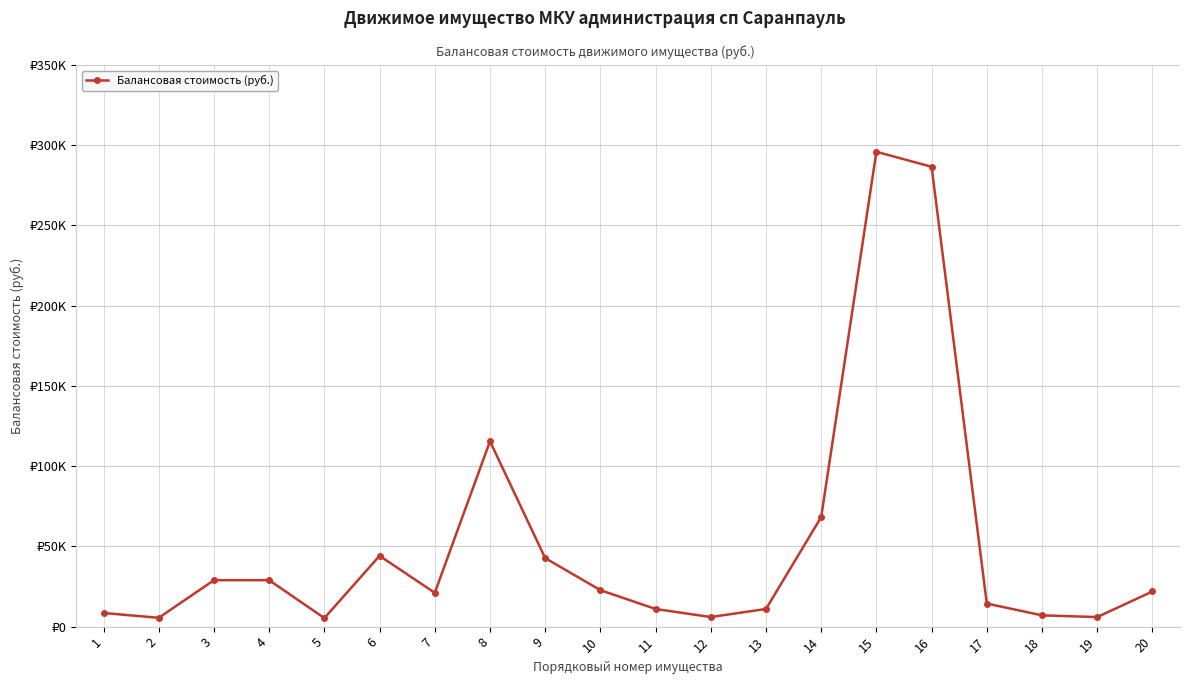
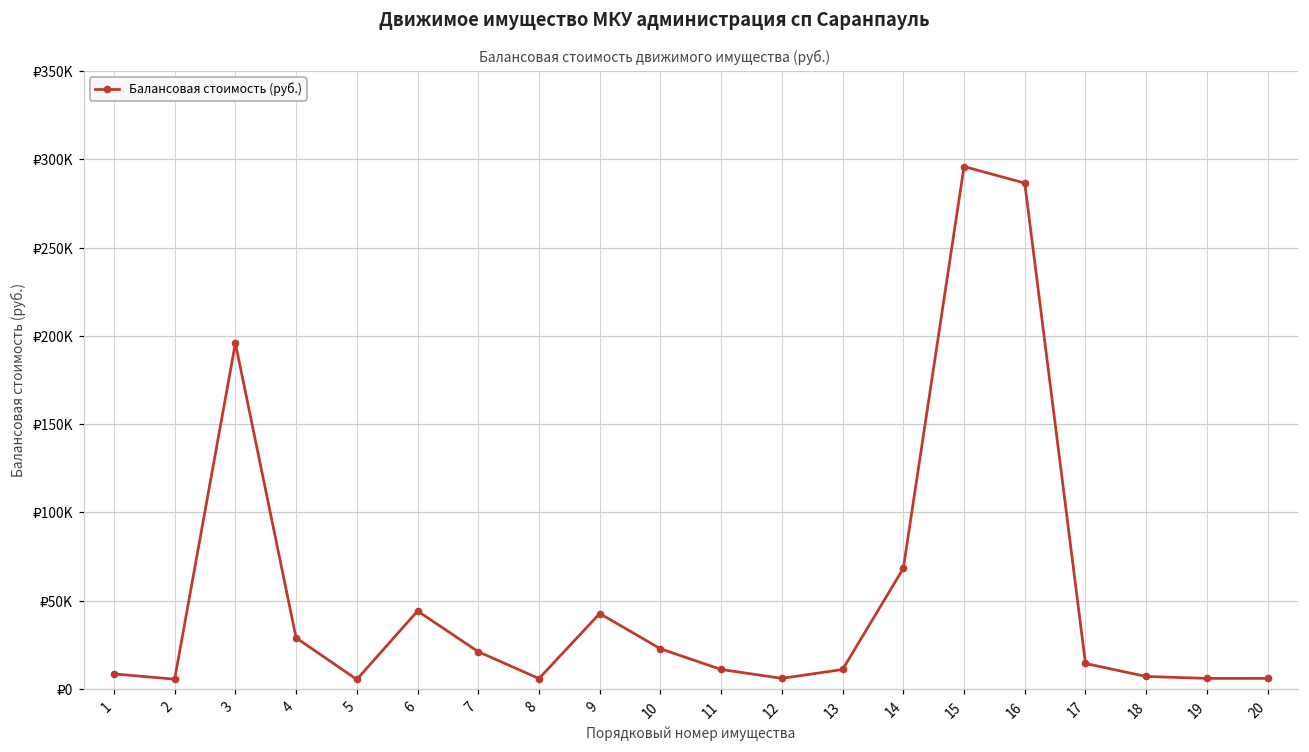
3: ₽29000 -> ₽196000
8: ₽116000 -> ₽6000
20: ₽22000 -> ₽6000
